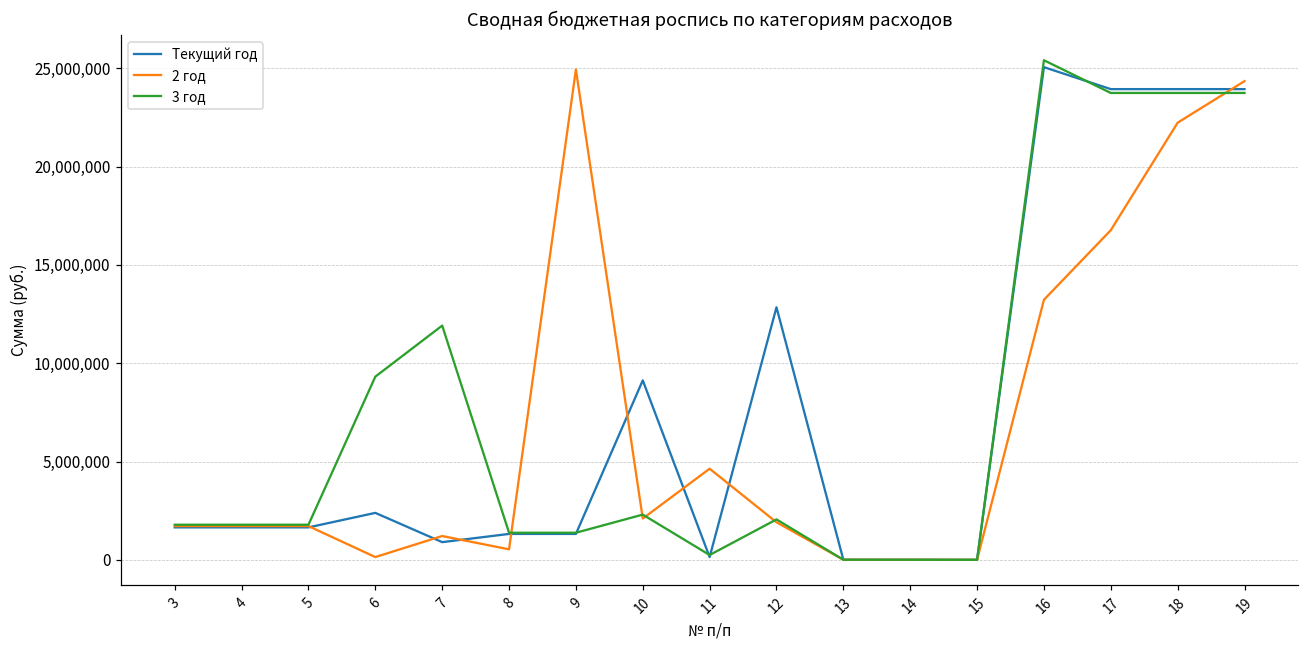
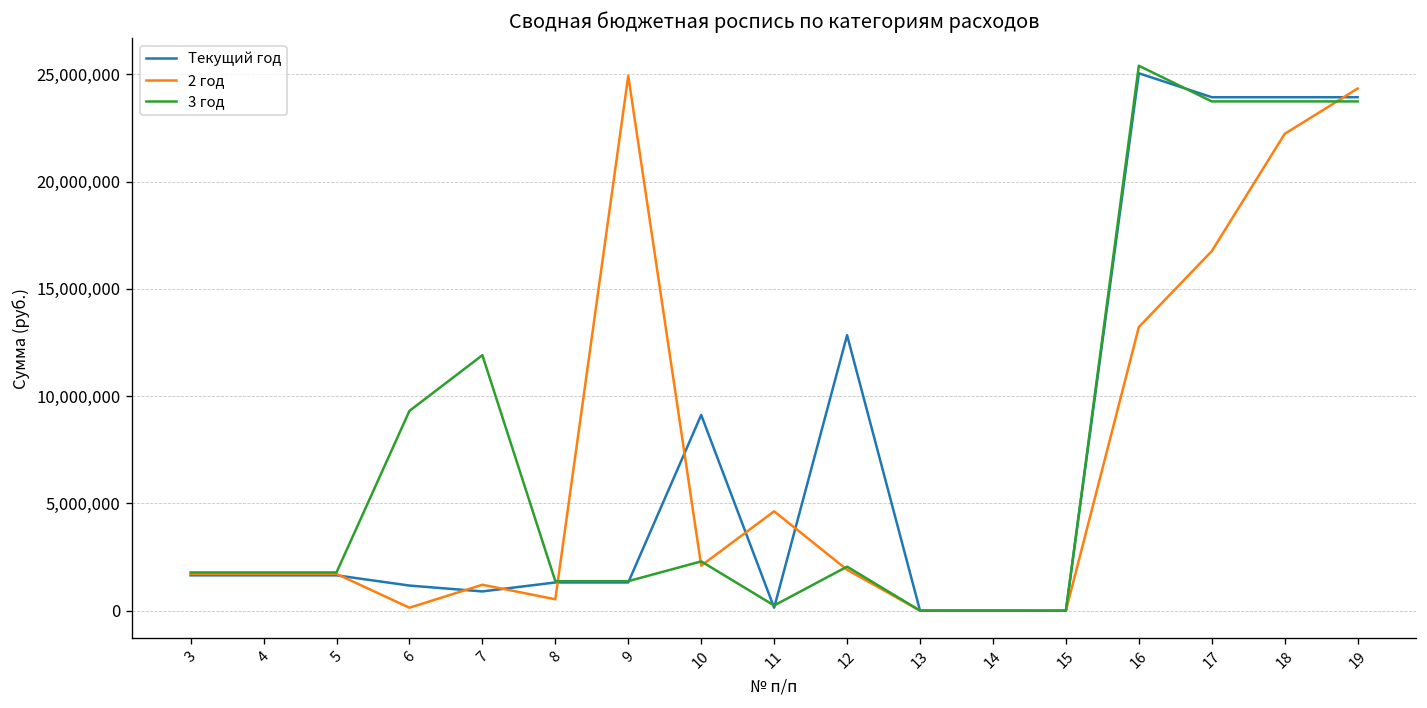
Текущий год, 6: 2,400,000 -> 1,200,000
